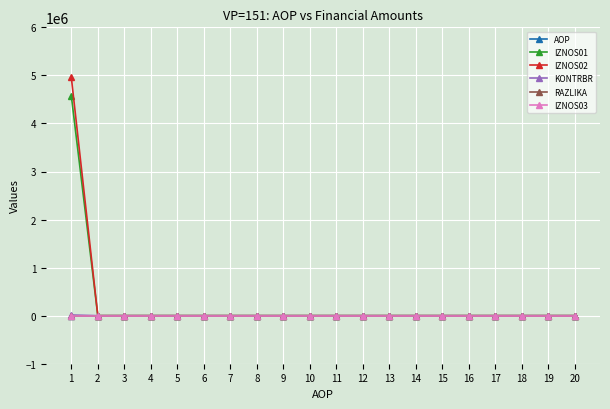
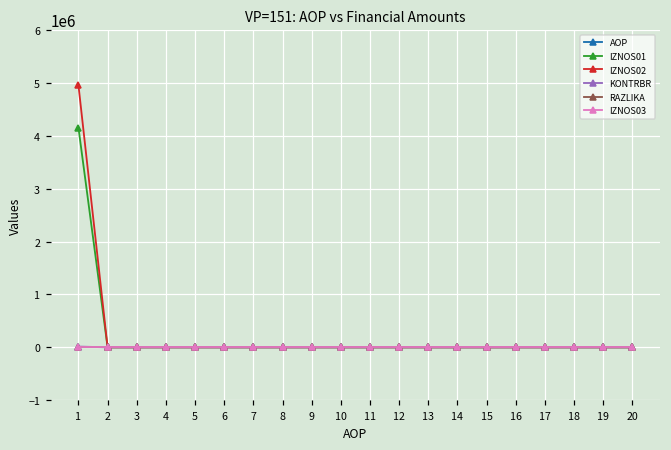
IZNOS01, 1: 4600000 -> 4200000
